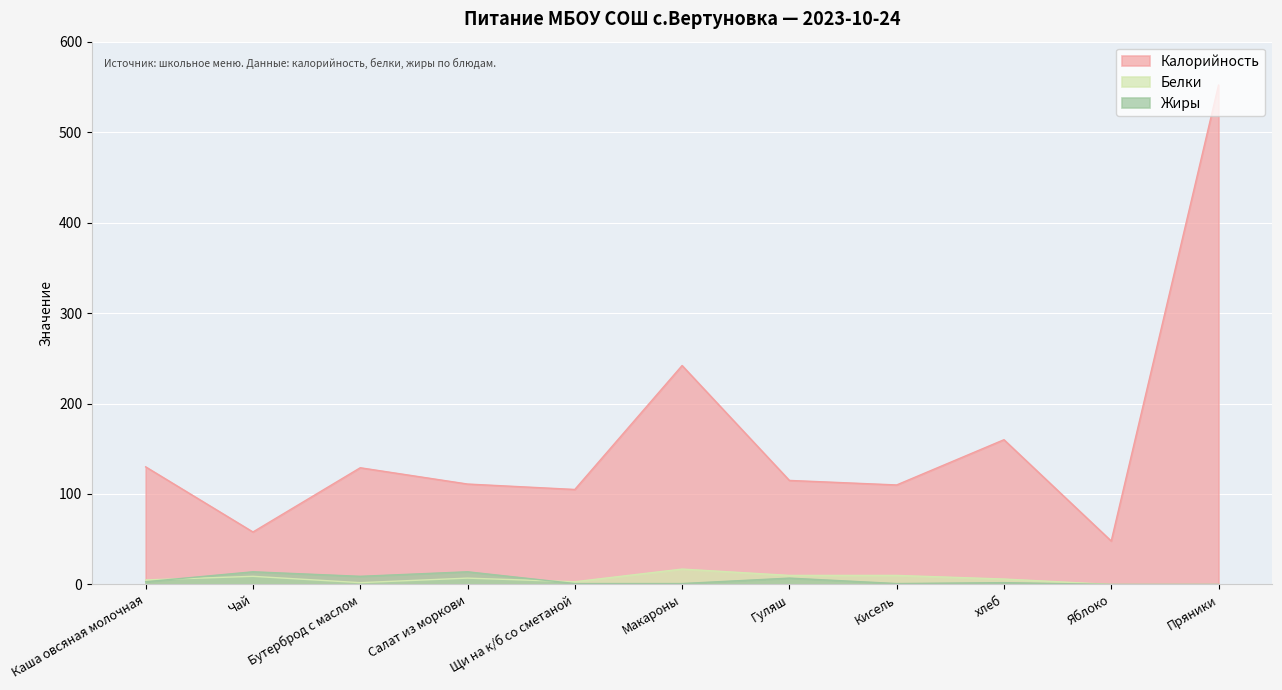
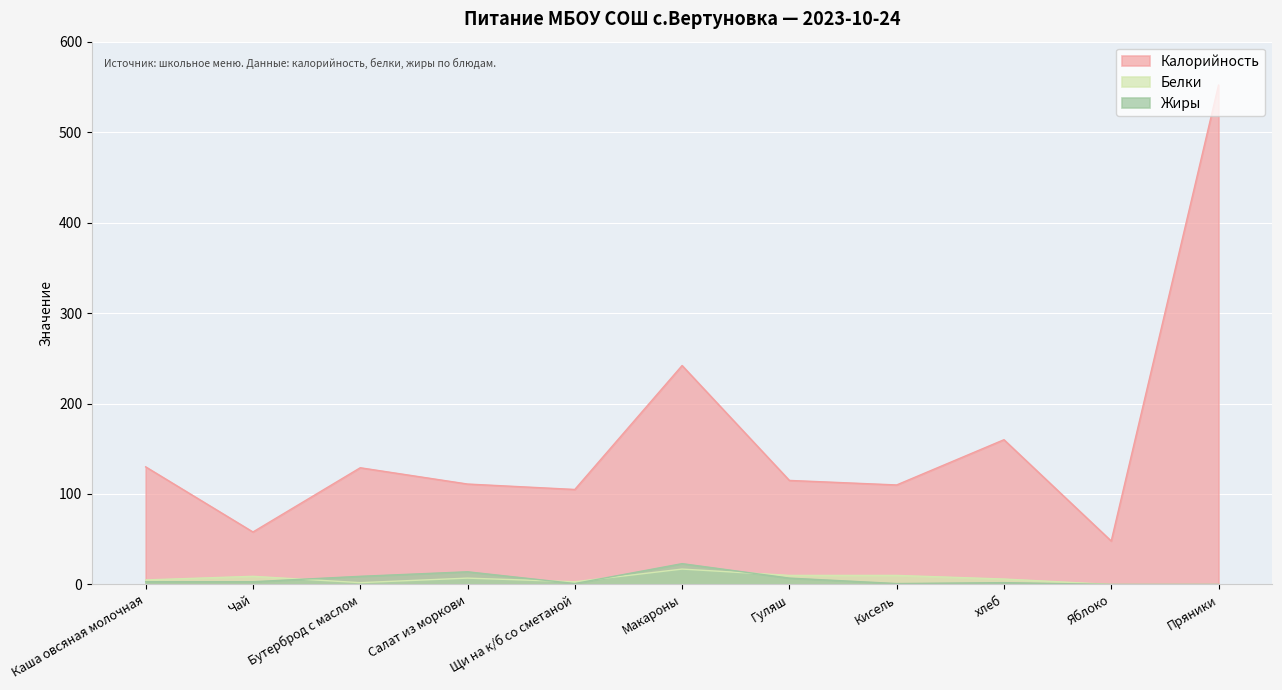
Жиры, Чай: 10 -> 0
Жиры, Макароны: 0 -> 20
